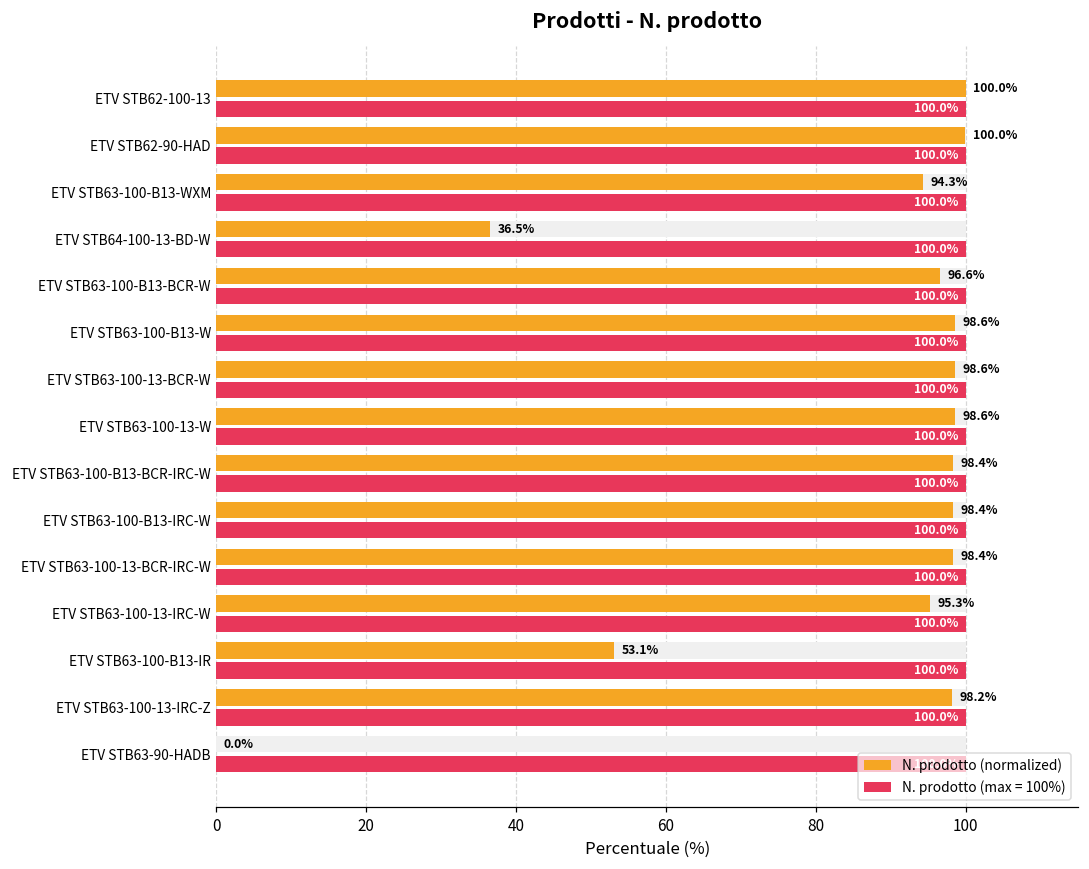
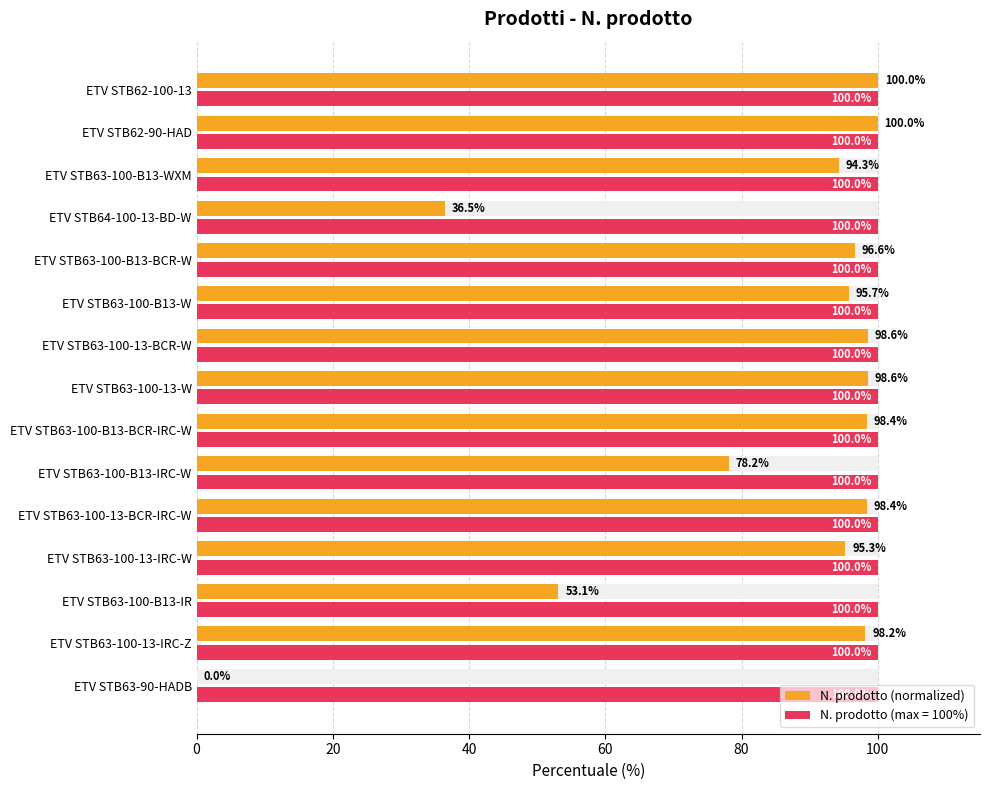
N. prodotto (normalized), ETV STB63-100-B13-W: 98.6% -> 95.7%
N. prodotto (normalized), ETV STB63-100-B13-IRC-W: 98.4% -> 78.2%
